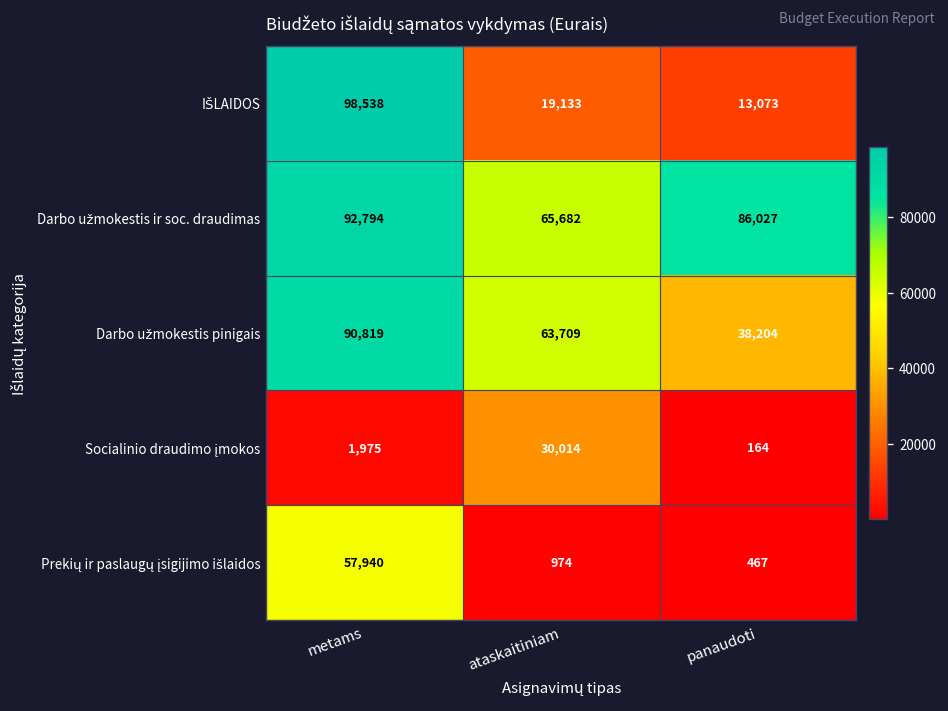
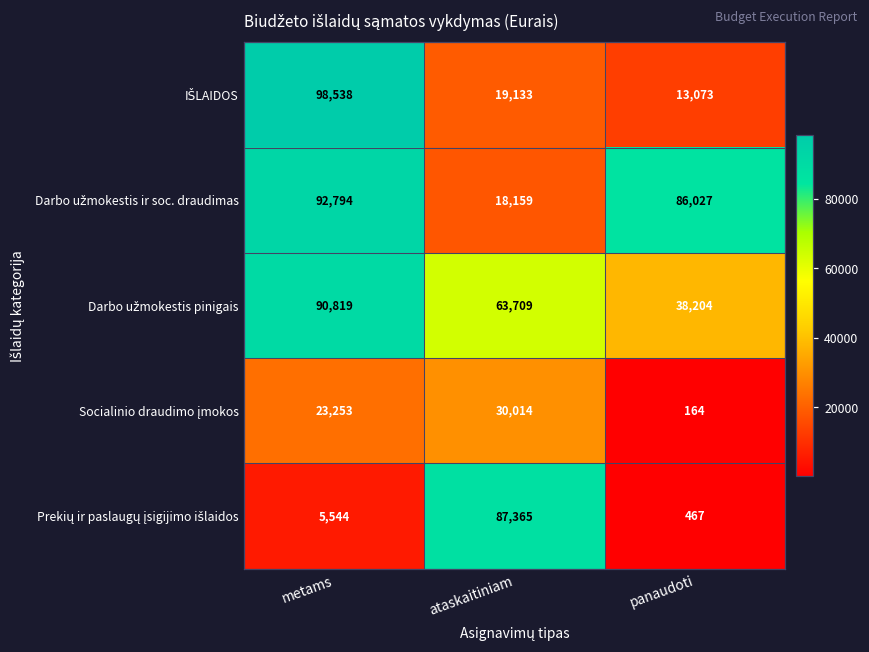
Darbo užmokestis ir soc. draudimas, ataskaitiniam: 65,682 -> 18,159
Socialinio draudimo įmokos, metams: 1,975 -> 23,253
Prekių ir paslaugų įsigijimo išlaidos, metams: 57,940 -> 5,544
Prekių ir paslaugų įsigijimo išlaidos, ataskaitiniam: 974 -> 87,365
